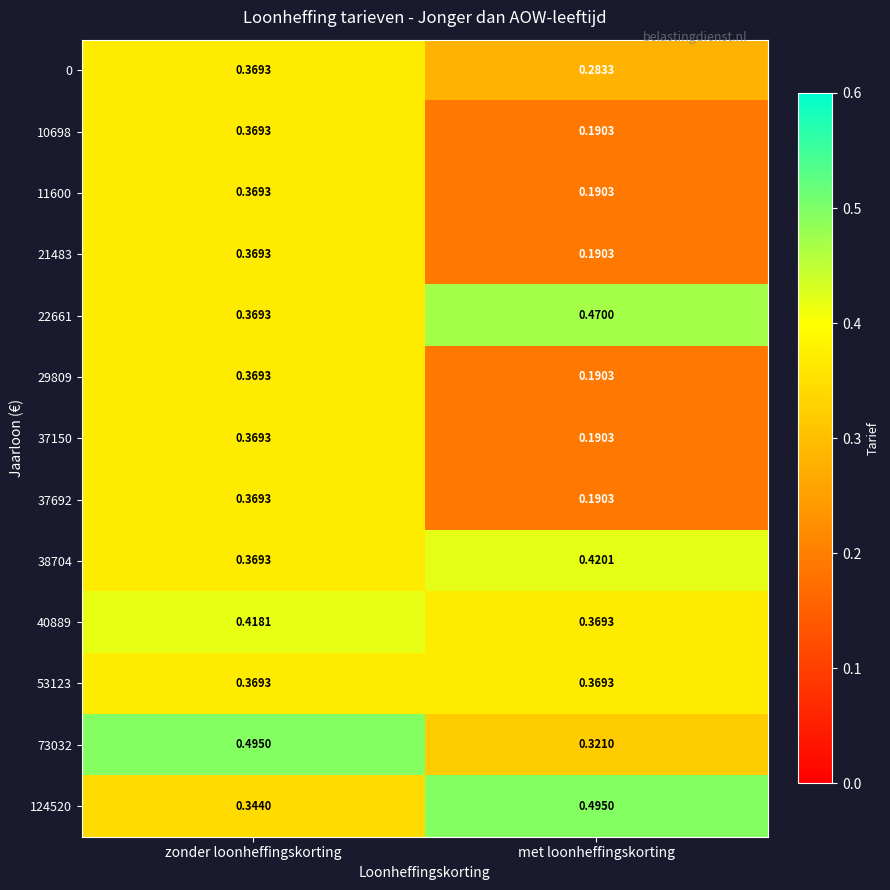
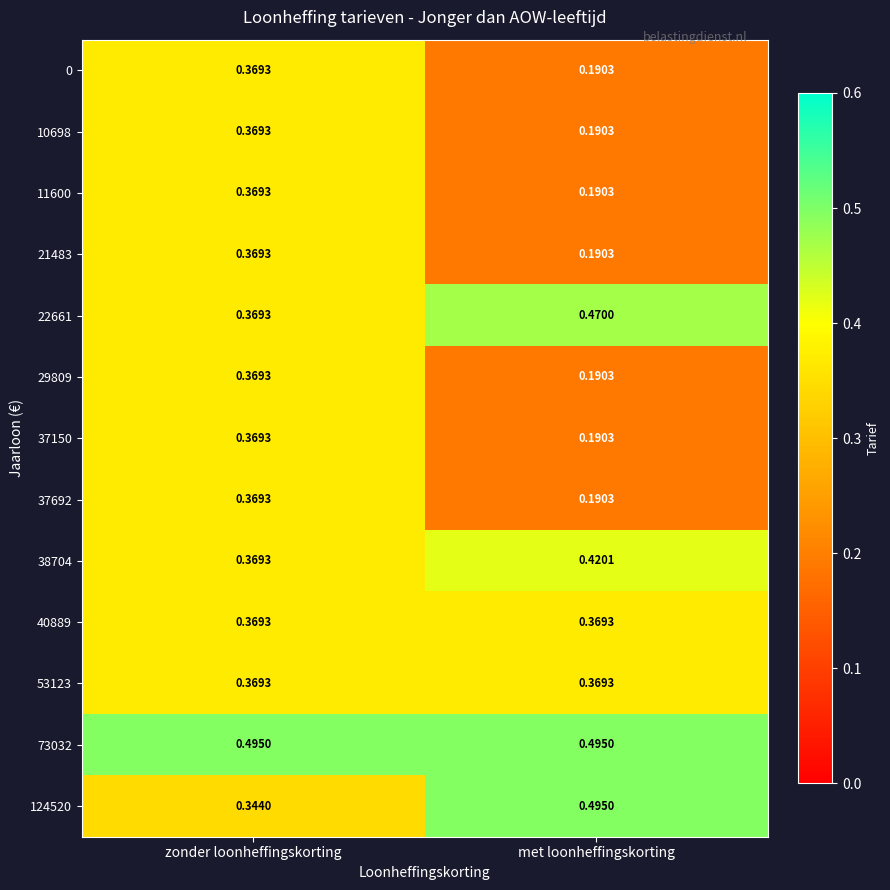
0, met loonheffingskorting: 0.2833 -> 0.1903
40889, zonder loonheffingskorting: 0.4181 -> 0.3693
73032, met loonheffingskorting: 0.3210 -> 0.4950
